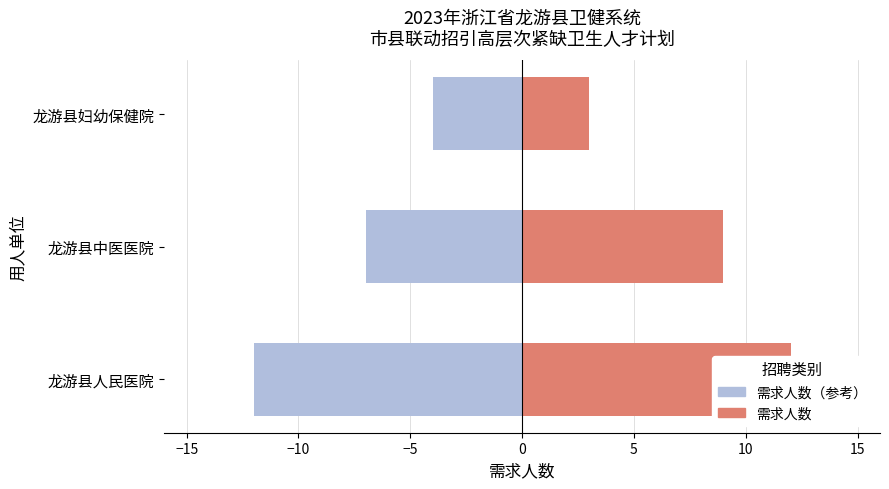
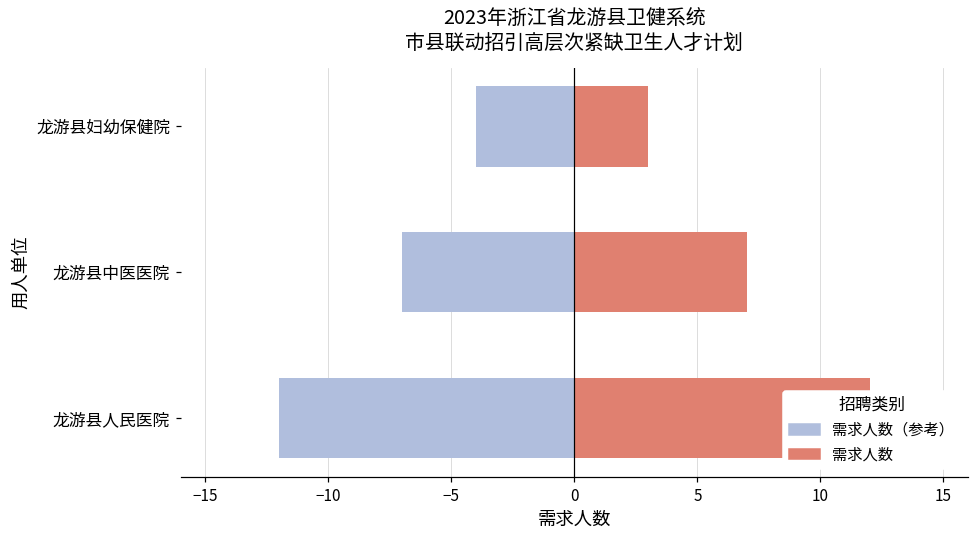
需求人数, 龙游县中医医院: 9 -> 7
